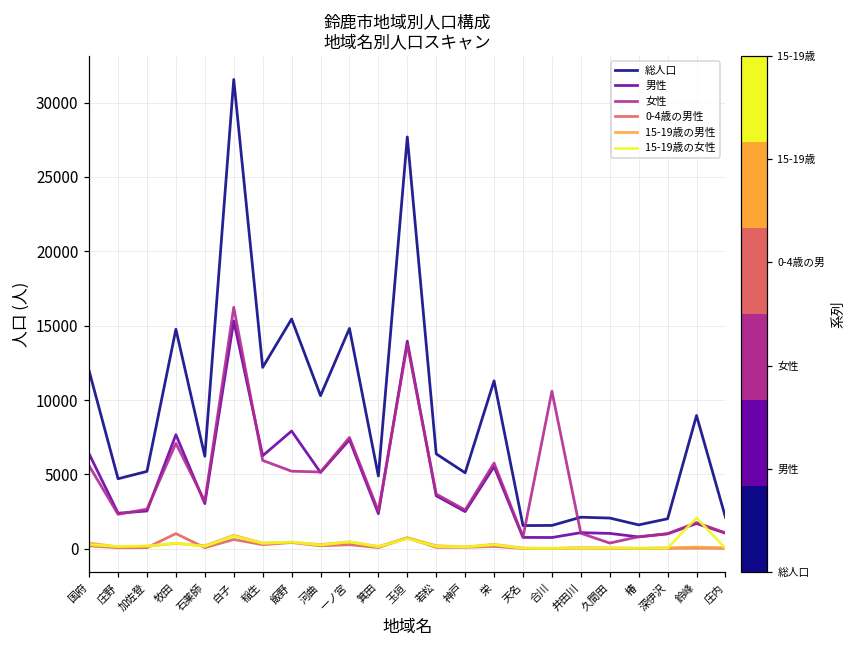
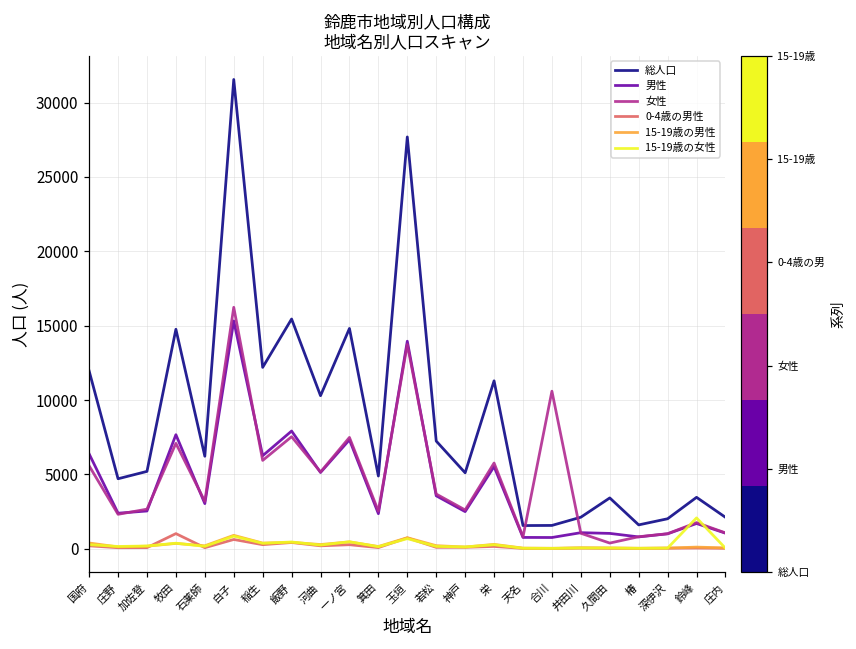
女性, 飯野: 5200 -> 7500
総人口, 若松: 6400 -> 7200
総人口, 久間田: 2100 -> 3400
総人口, 鈴峰: 9000 -> 3500
